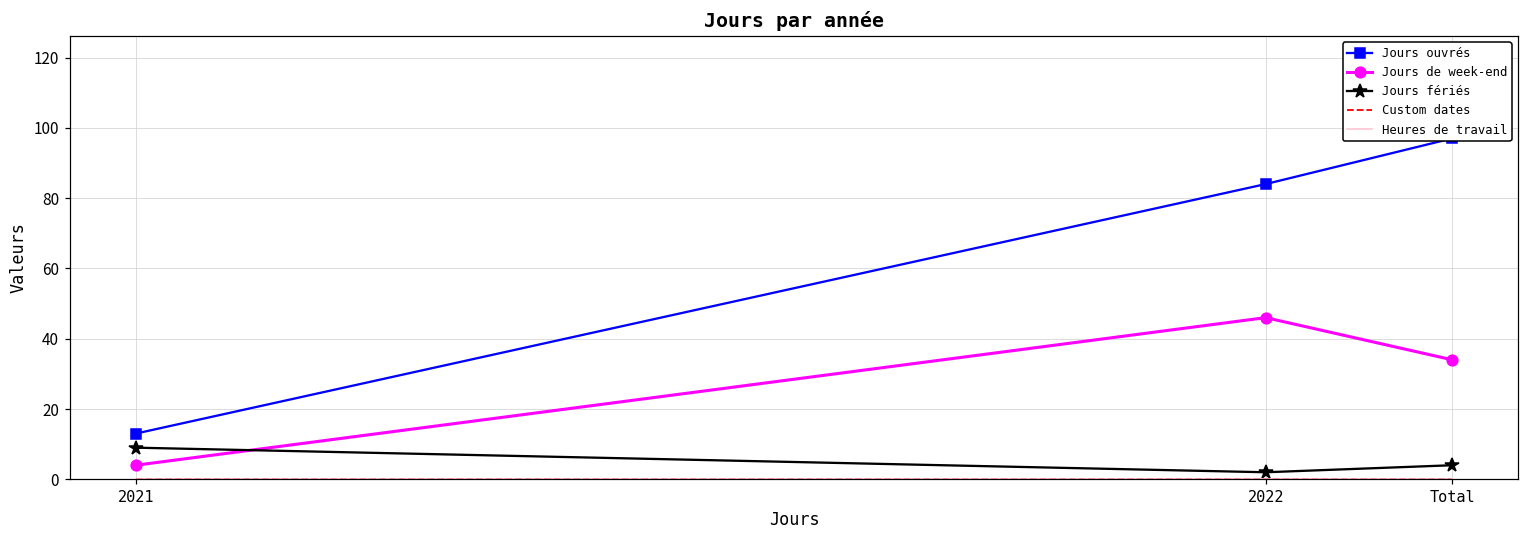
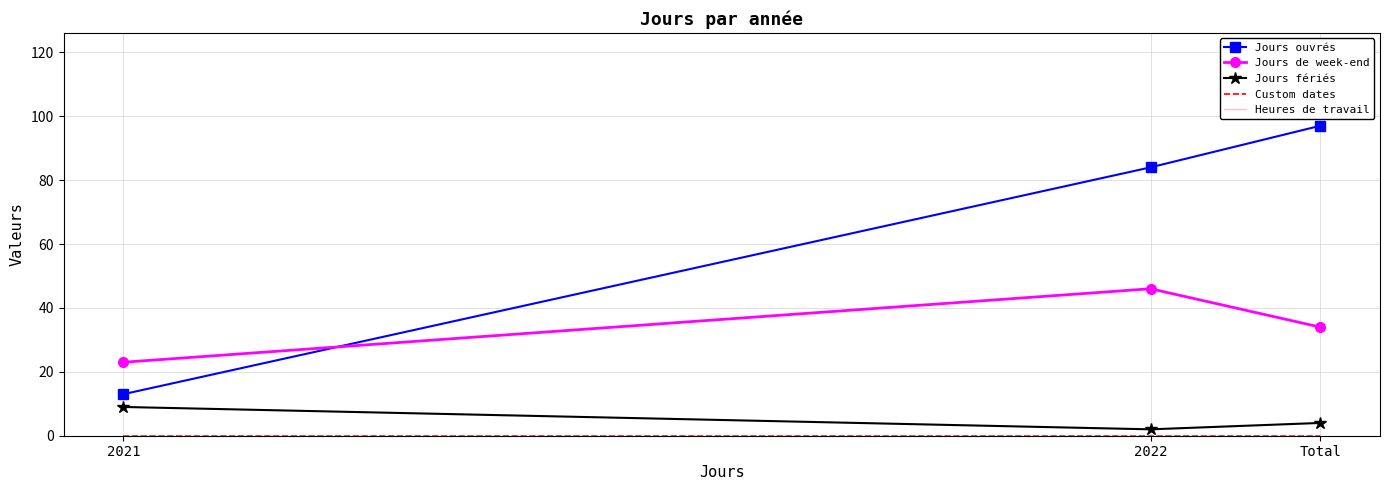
Jours de week-end, 2021: 4 -> 23
